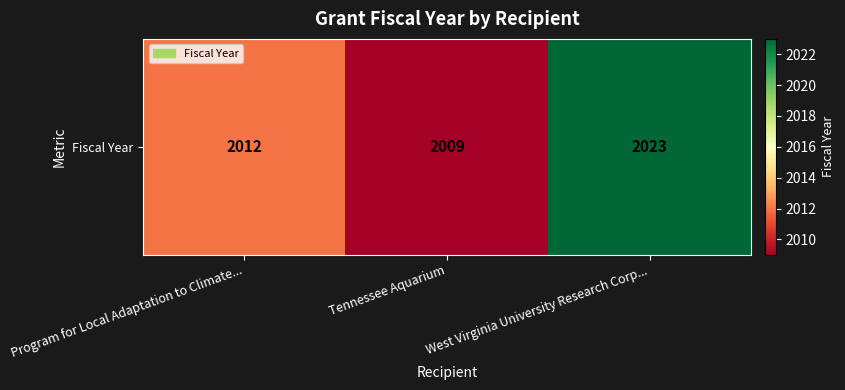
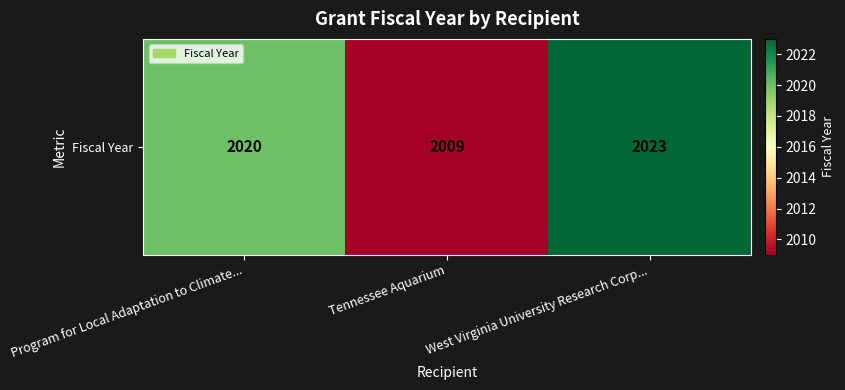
Fiscal Year, Program for Local Adaptation to Climate...: 2012 -> 2020
